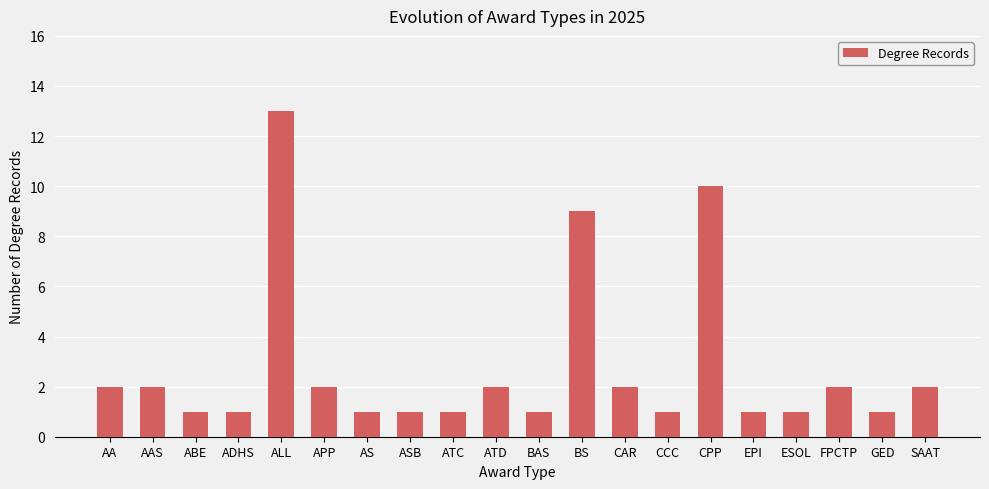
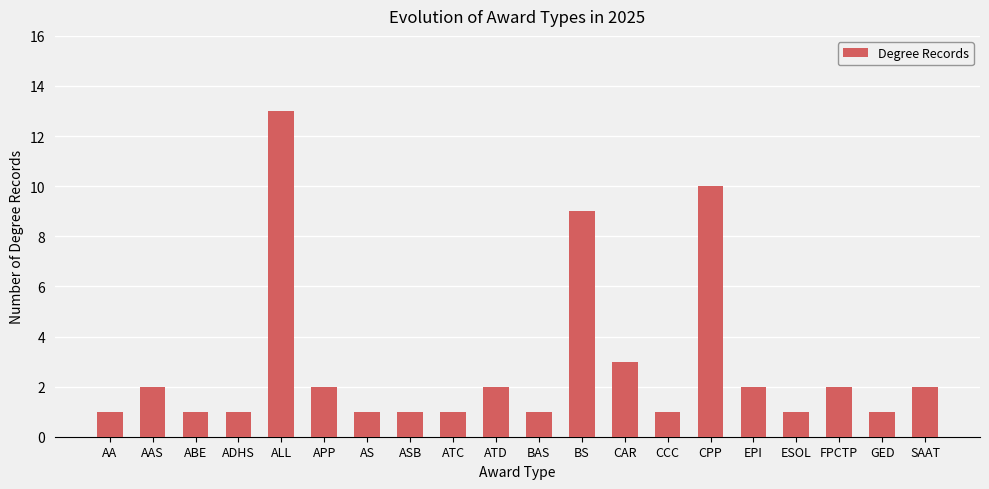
AA: 2 -> 1
CAR: 2 -> 3
EPI: 1 -> 2
